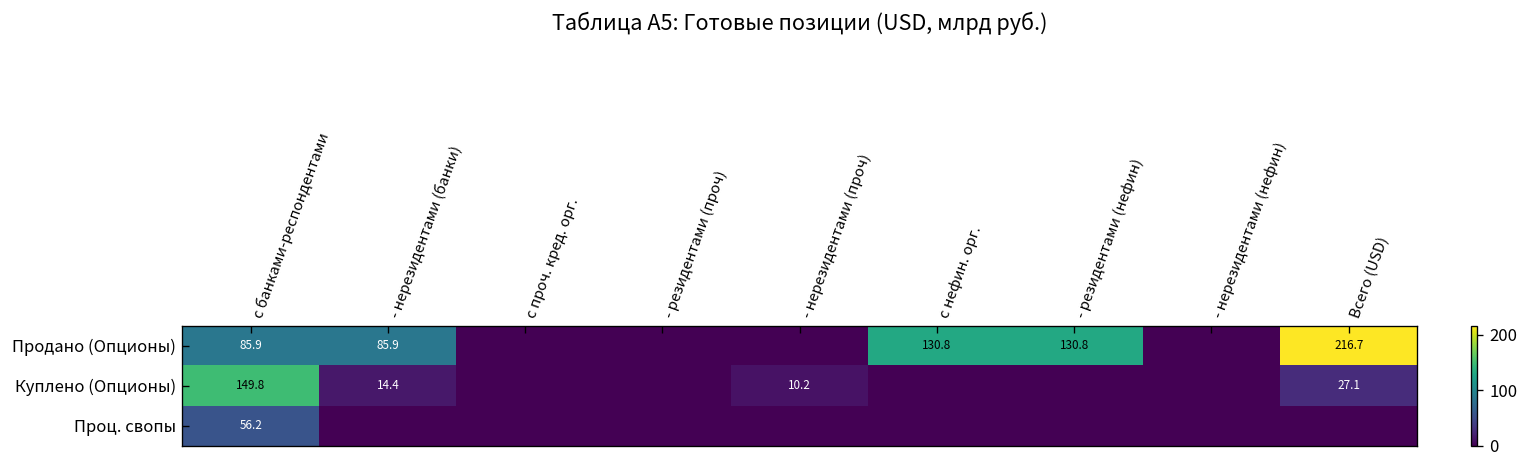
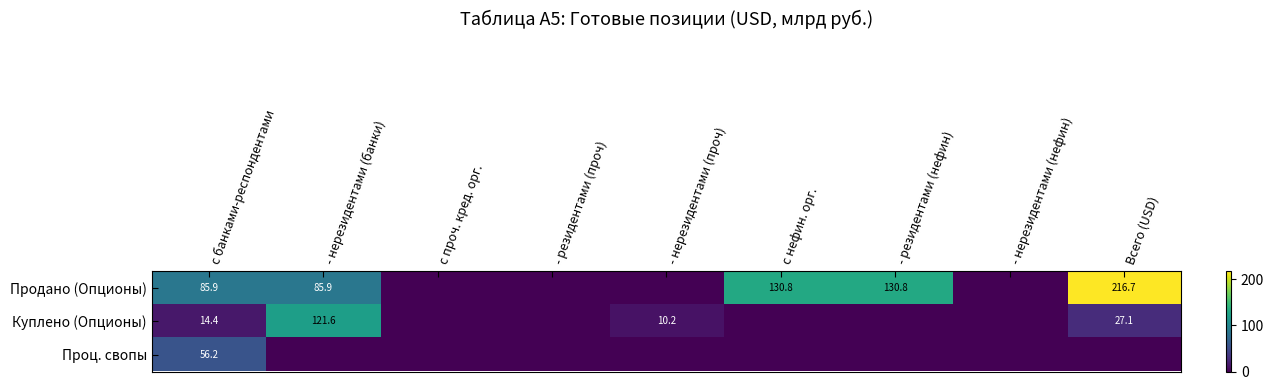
Куплено (Опционы), с банками-респондентами: 149.8 -> 14.4
Куплено (Опционы), - нерезидентами (банки): 14.4 -> 121.6
